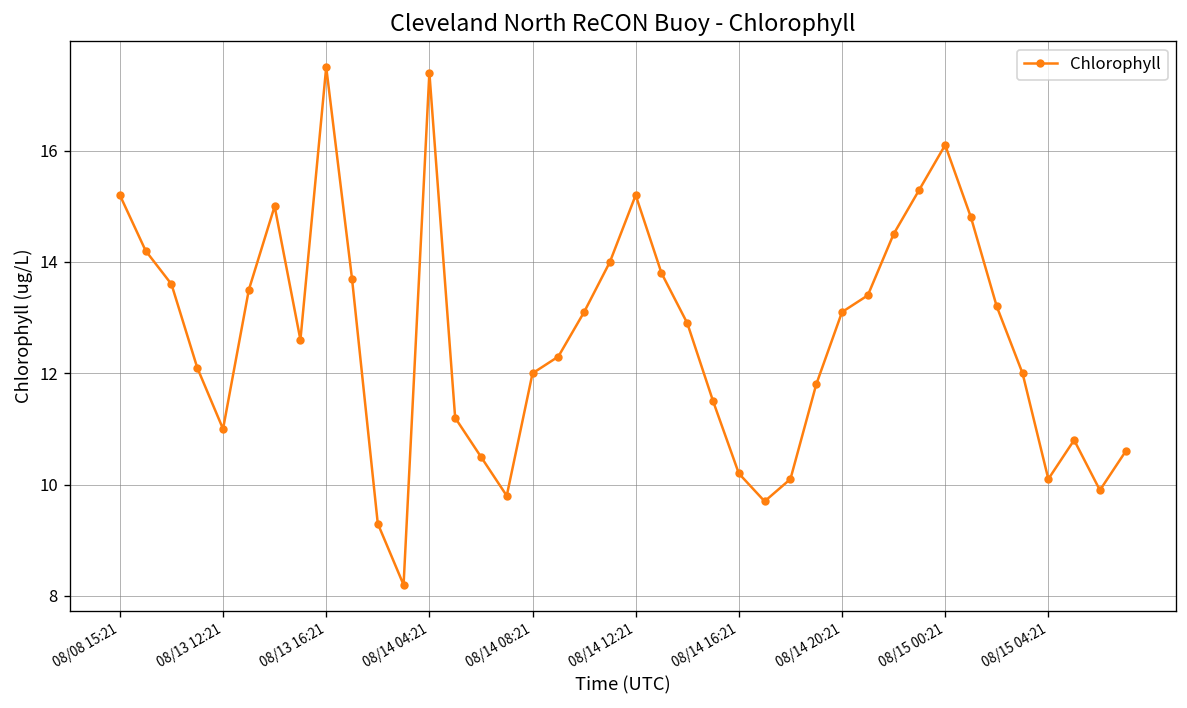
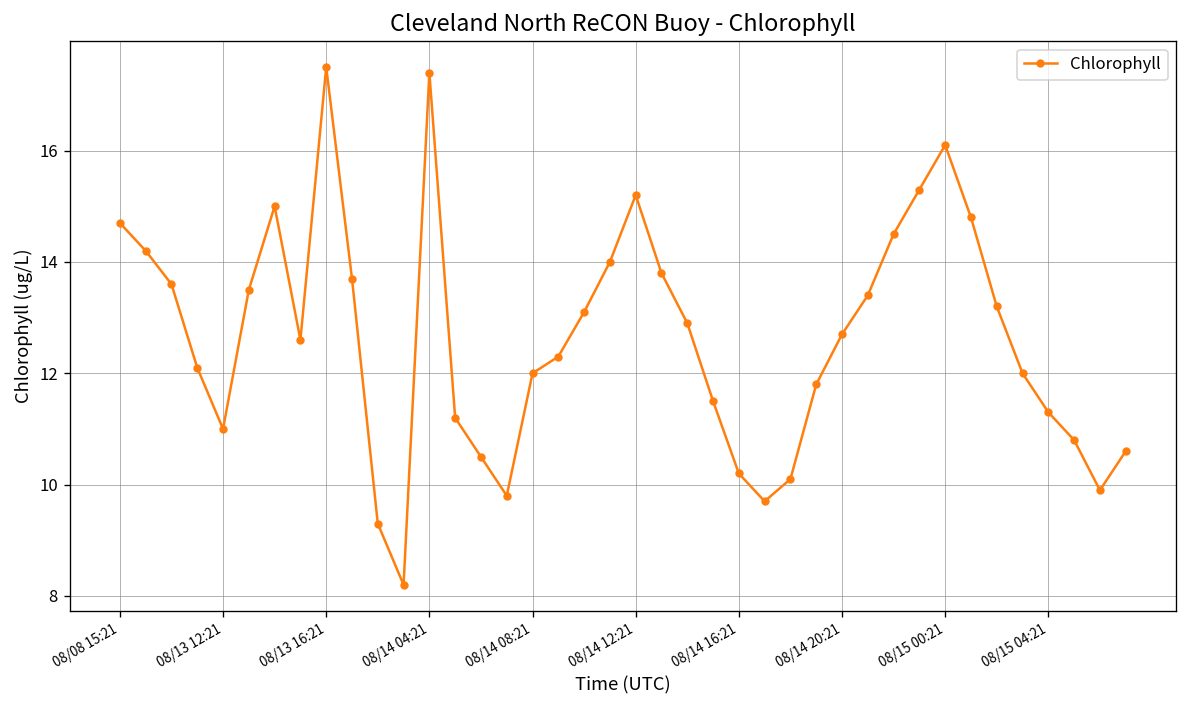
08/08 15:21: 15.2 -> 14.7
08/14 20:21: 13.1 -> 12.7
08/15 04:21: 10.1 -> 11.3
